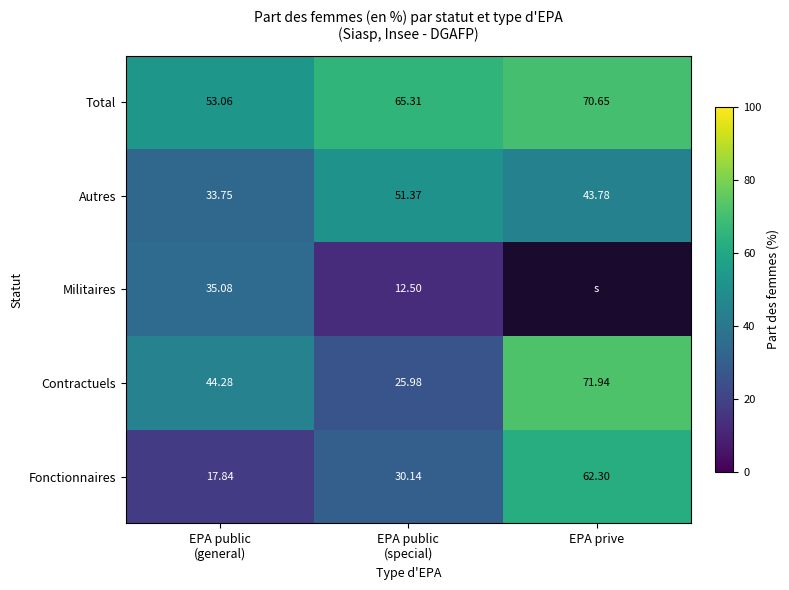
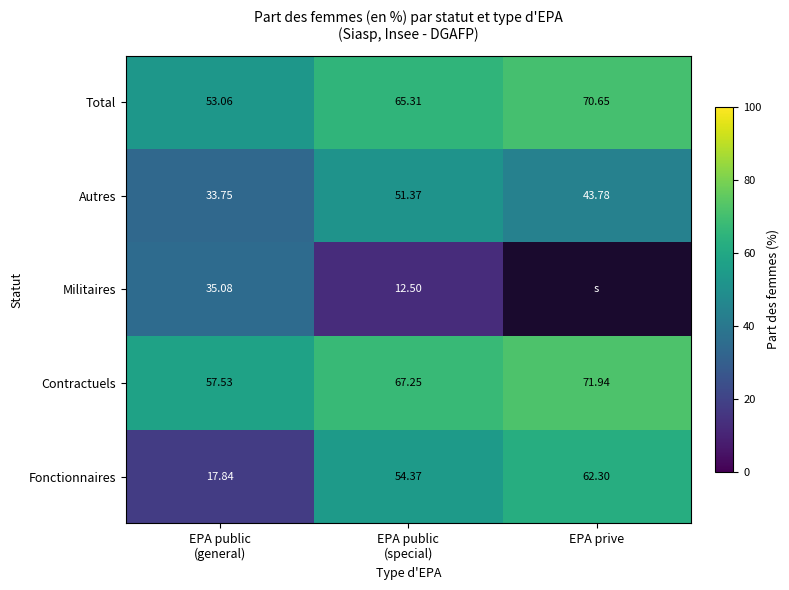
Contractuels, EPA public (general): 44.28 -> 57.53
Contractuels, EPA public (special): 25.98 -> 67.25
Fonctionnaires, EPA public (special): 30.14 -> 54.37
